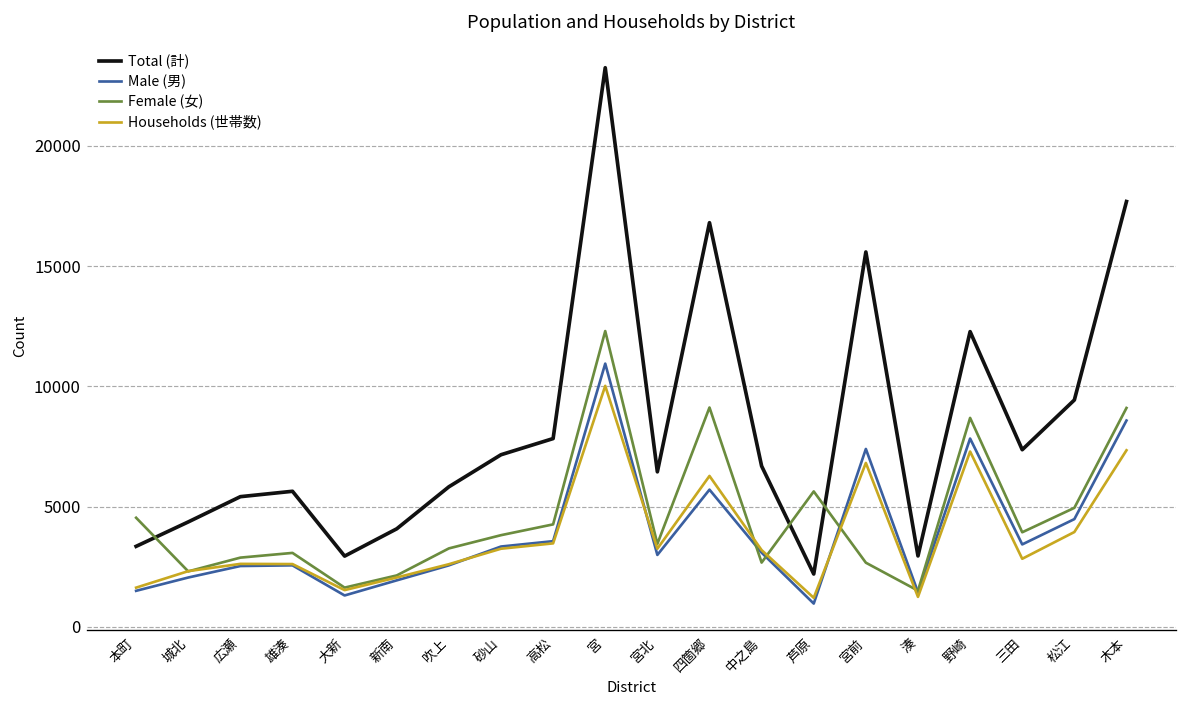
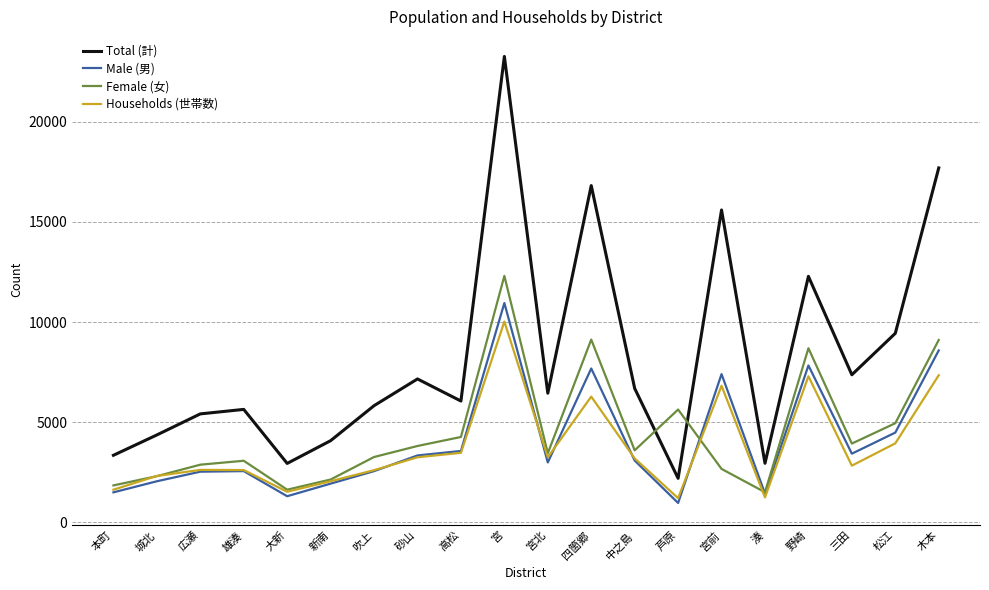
Female (女), 本町: 4500 -> 1800
Total (計), 高松: 7800 -> 6100
Male (男), 四箇郷: 5700 -> 7700
Female (女), 中之島: 2700 -> 3600
